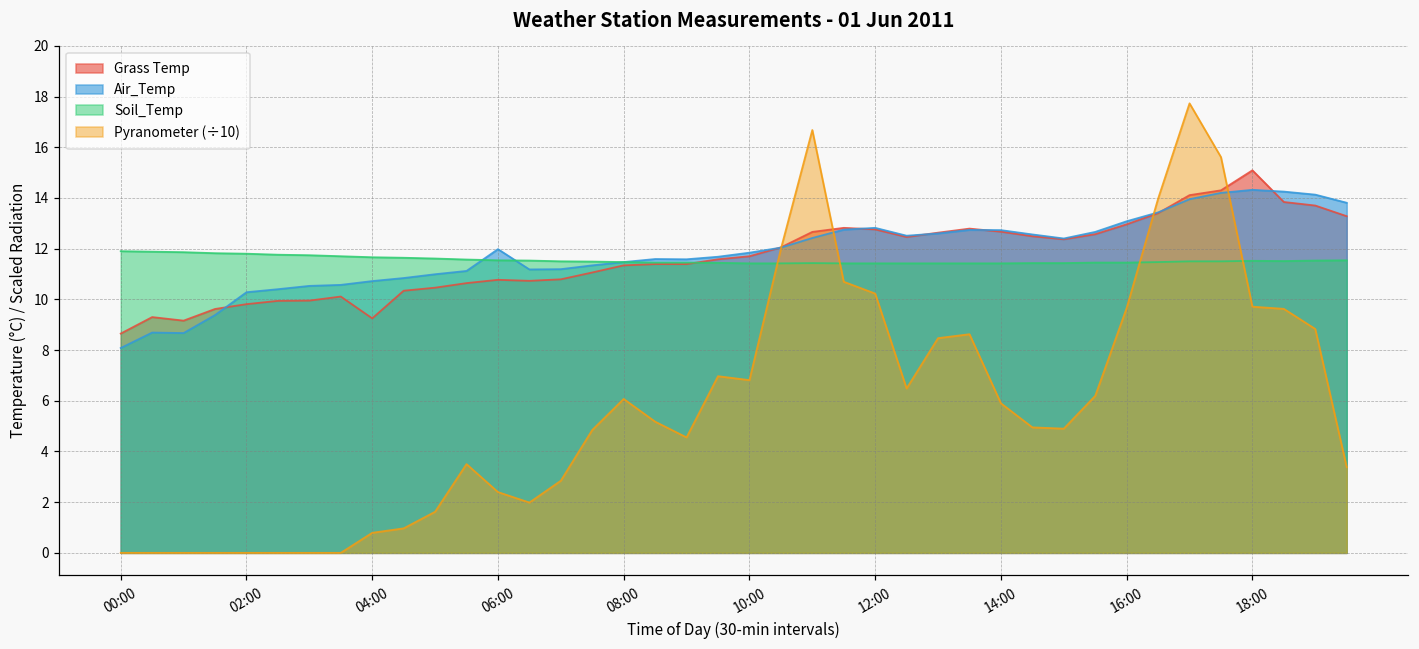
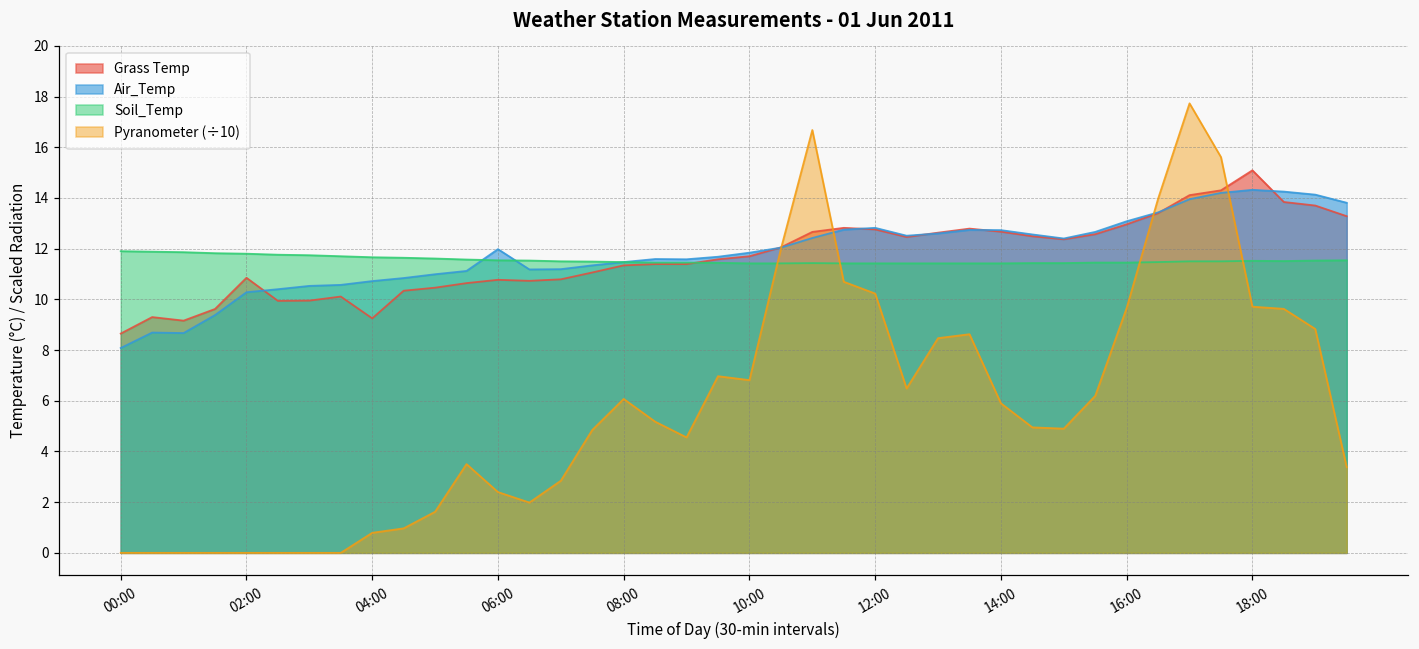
Grass Temp, 02:00: 9.8 -> 10.9
